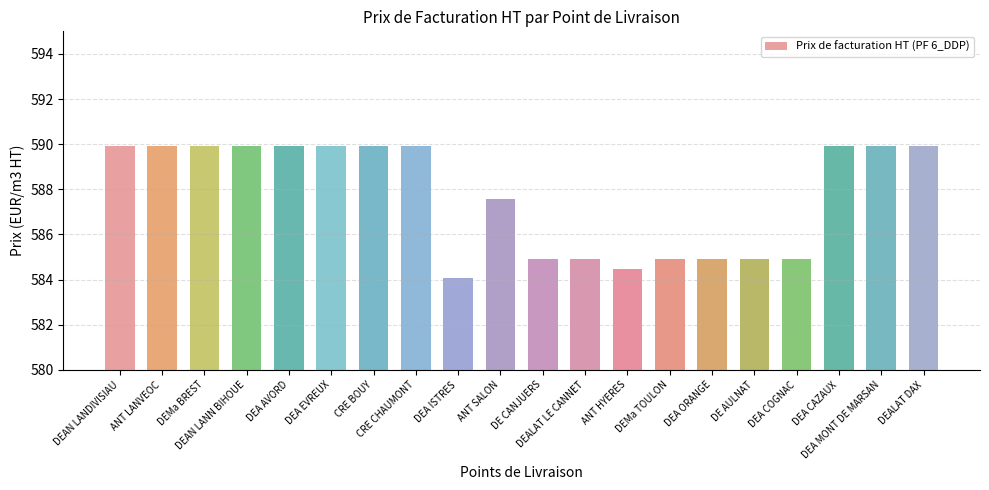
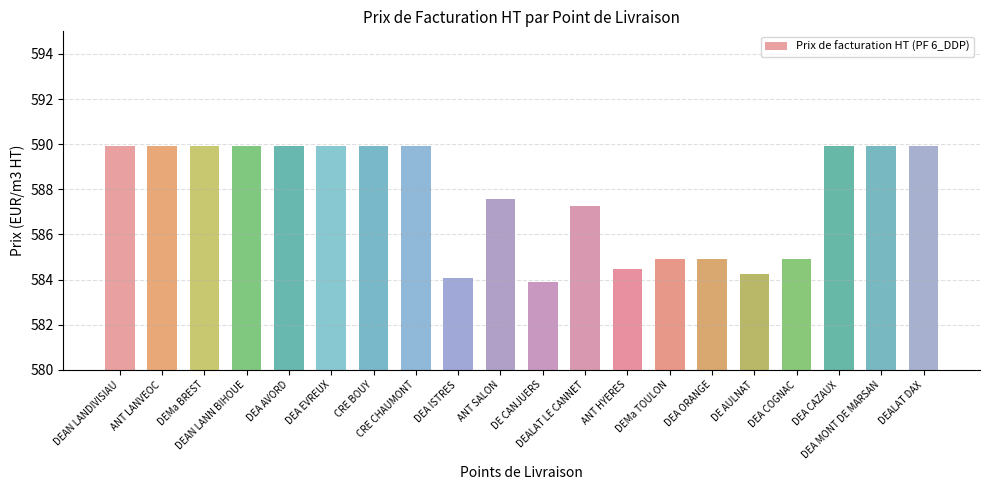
DE CANJUERS: 584.9 -> 583.9
DEALAT LE CANNET: 584.9 -> 587.3
DE AULNAT: 584.9 -> 584.2
